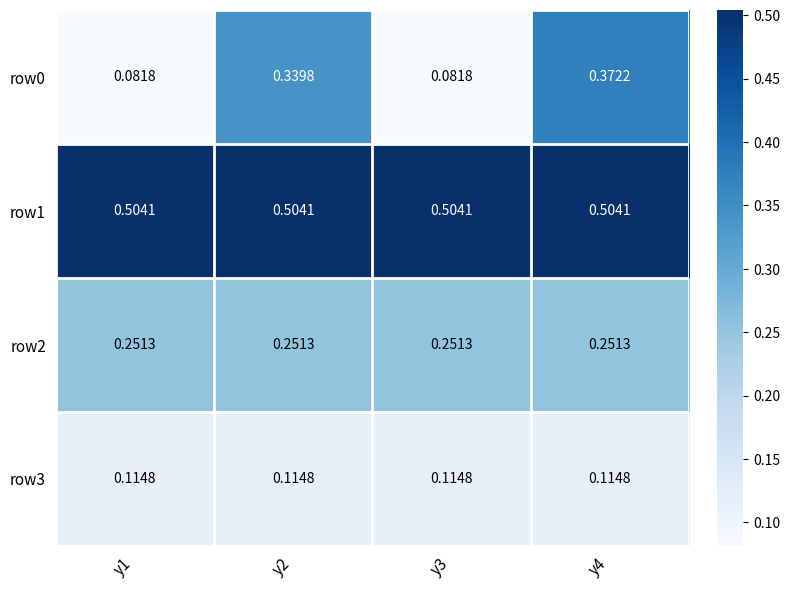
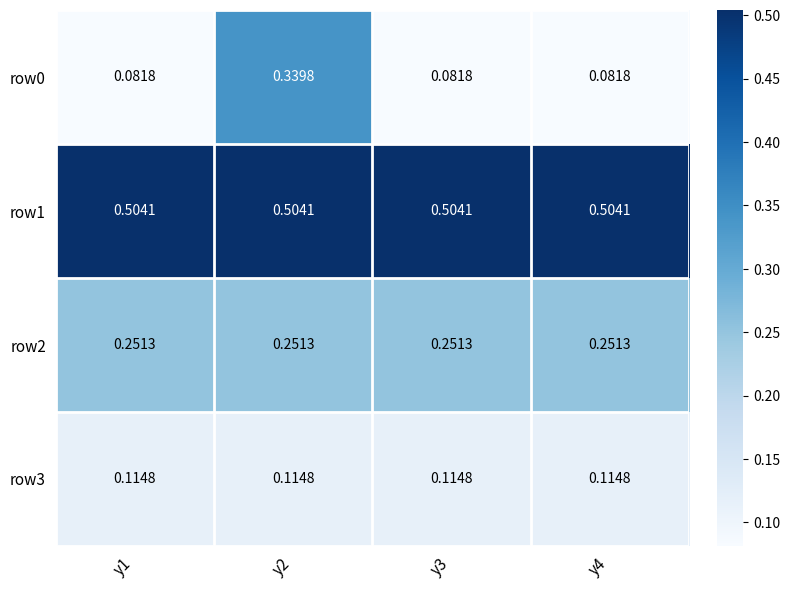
row0, y4: 0.3722 -> 0.0818
